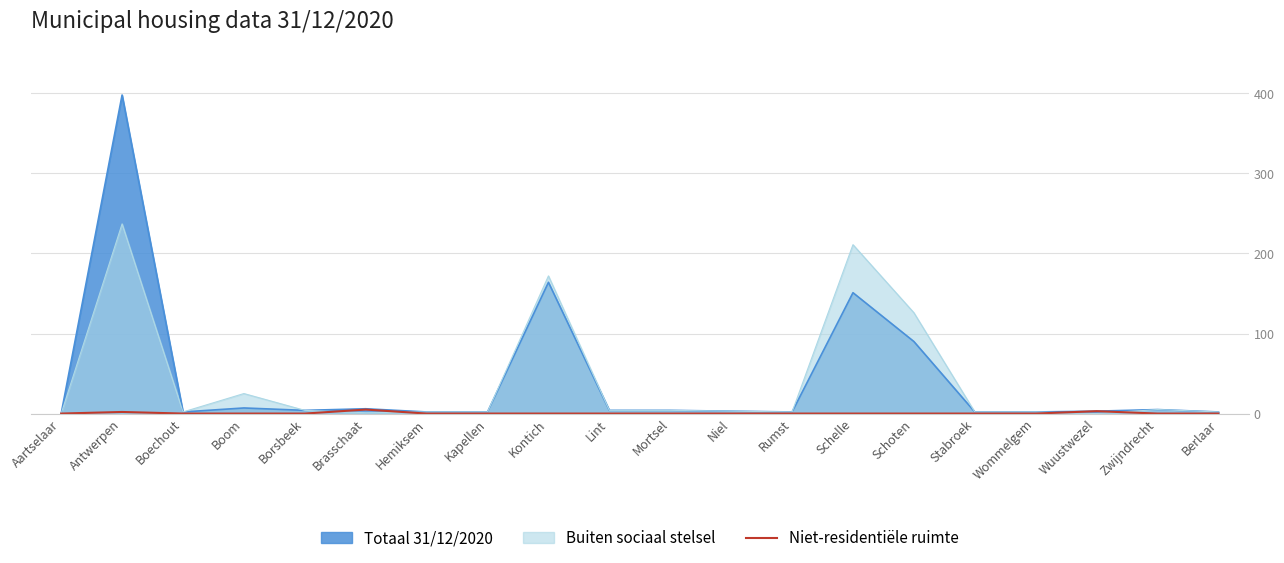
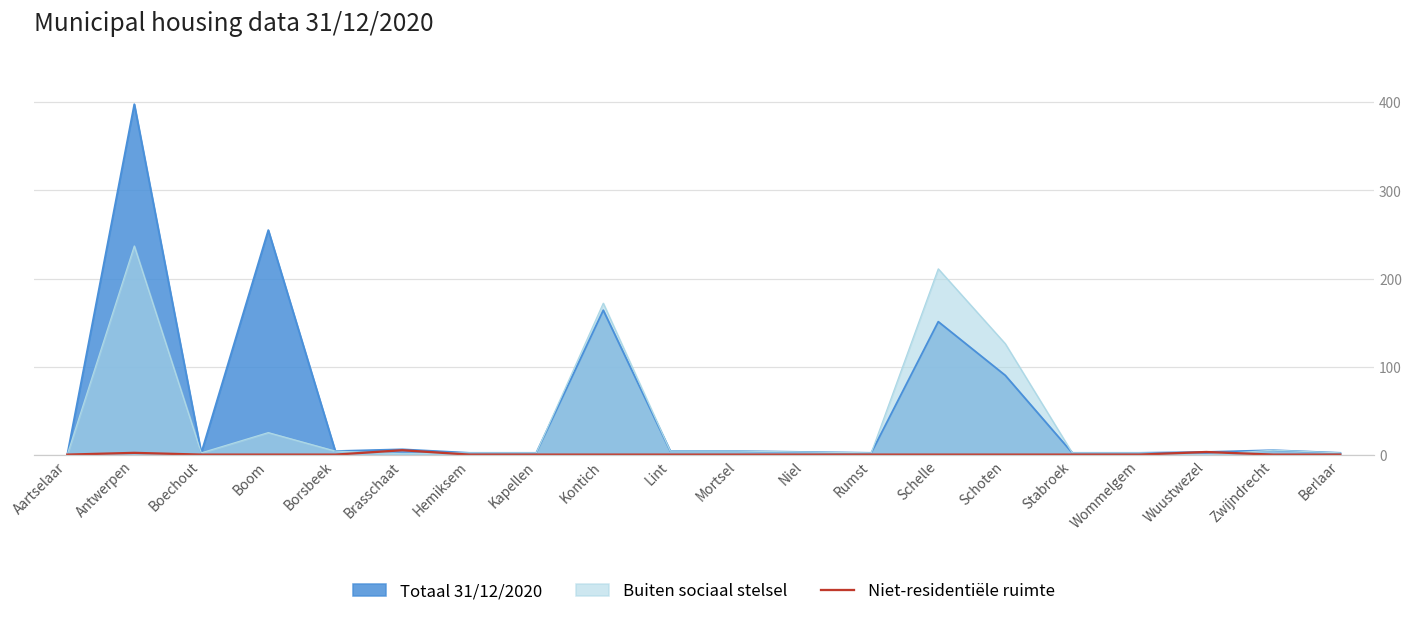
Totaal 31/12/2020, Boom: 10 -> 260
